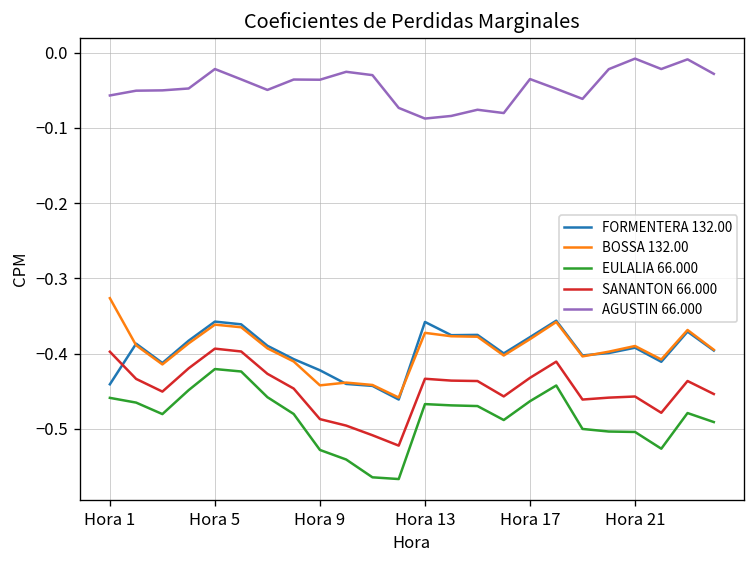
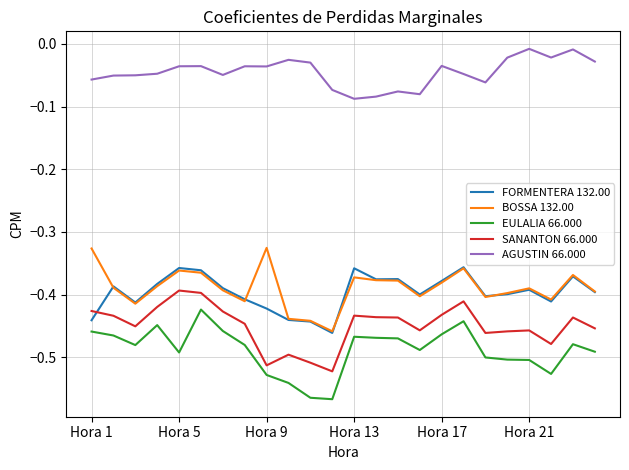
SANANTON 66.000, Hora 1: -0.40 -> -0.43
EULALIA 66.000, Hora 5: -0.42 -> -0.49
AGUSTIN 66.000, Hora 5: -0.02 -> -0.04
BOSSA 132.00, Hora 9: -0.44 -> -0.33
SANANTON 66.000, Hora 9: -0.49 -> -0.51
